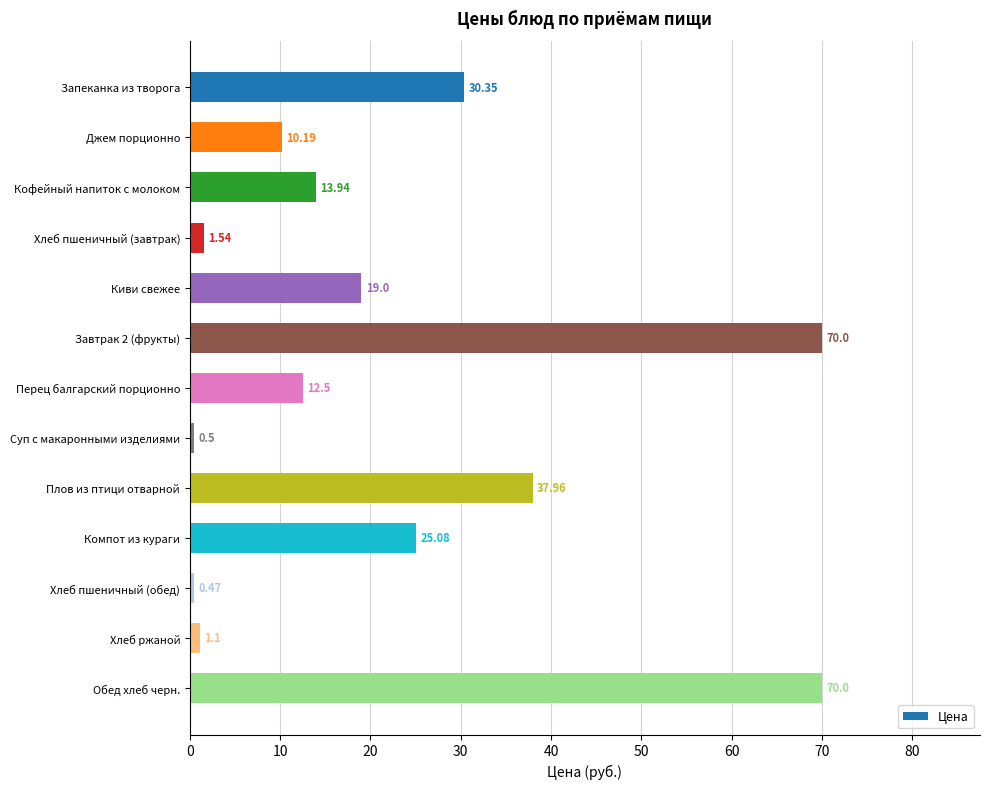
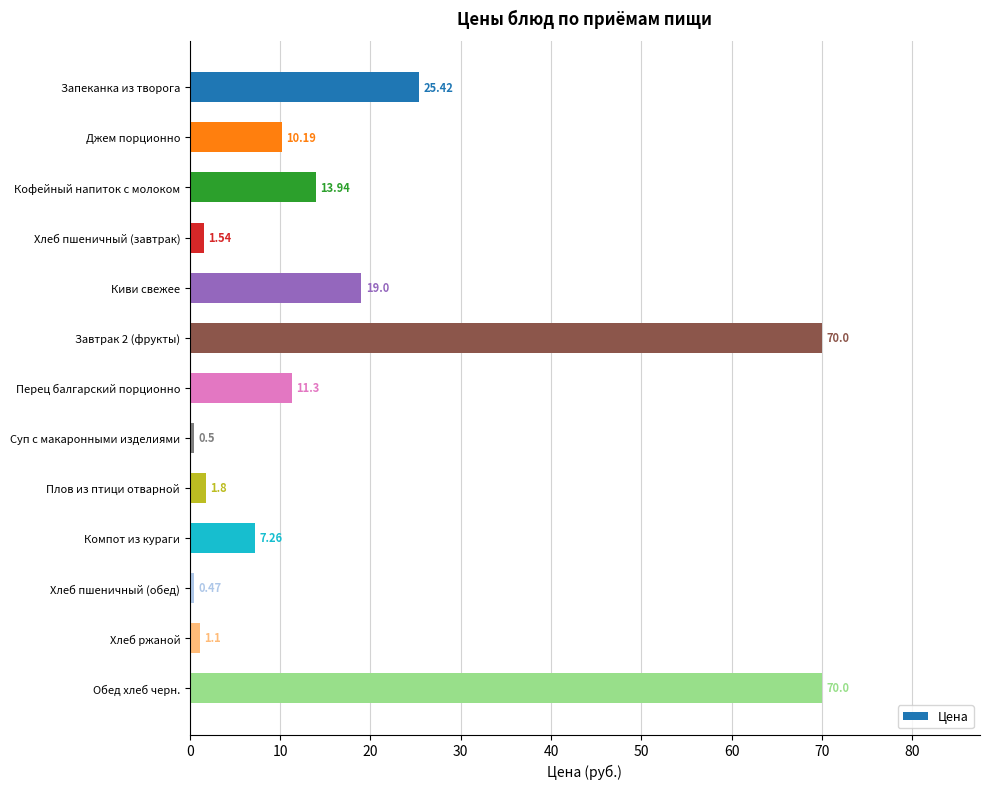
Запеканка из творога: 30.35 -> 25.42
Перец балгарский порционно: 12.5 -> 11.3
Плов из птици отварной: 37.96 -> 1.8
Компот из кураги: 25.08 -> 7.26
